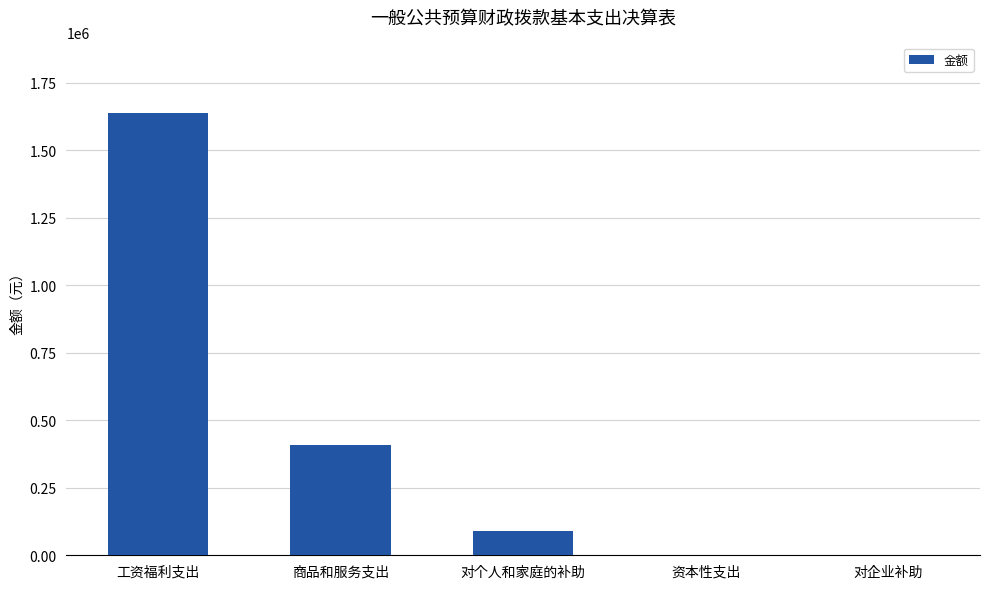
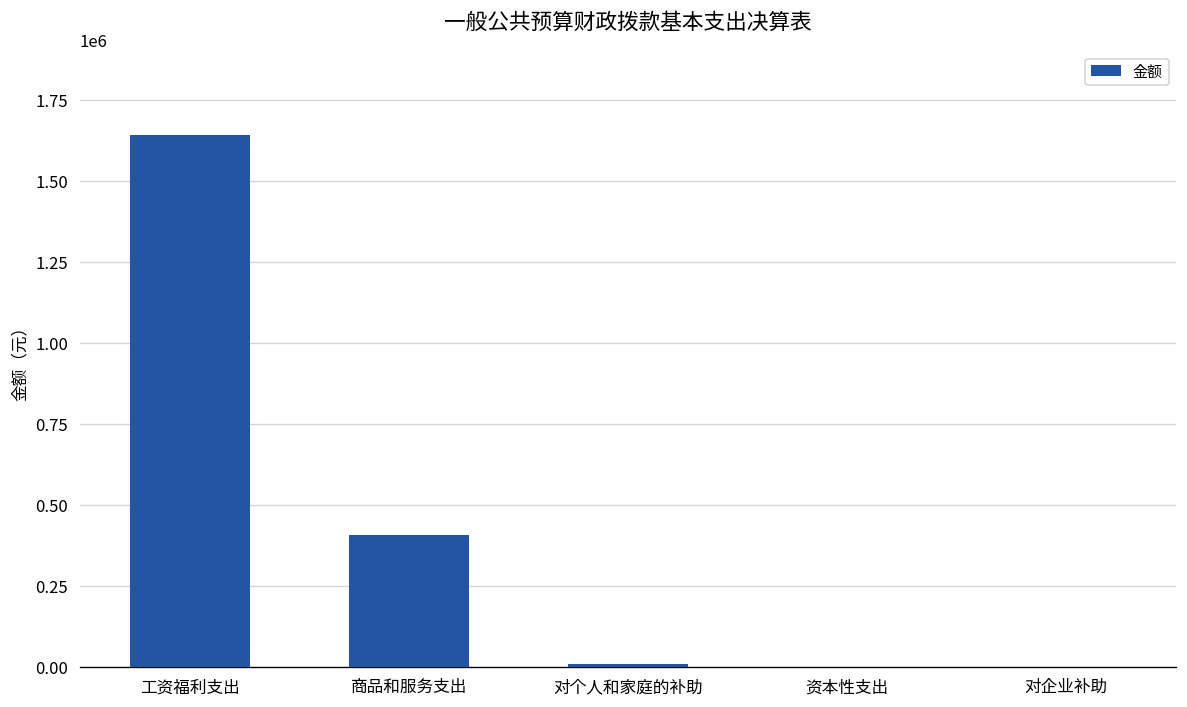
对个人和家庭的补助: 90000 -> 10000
